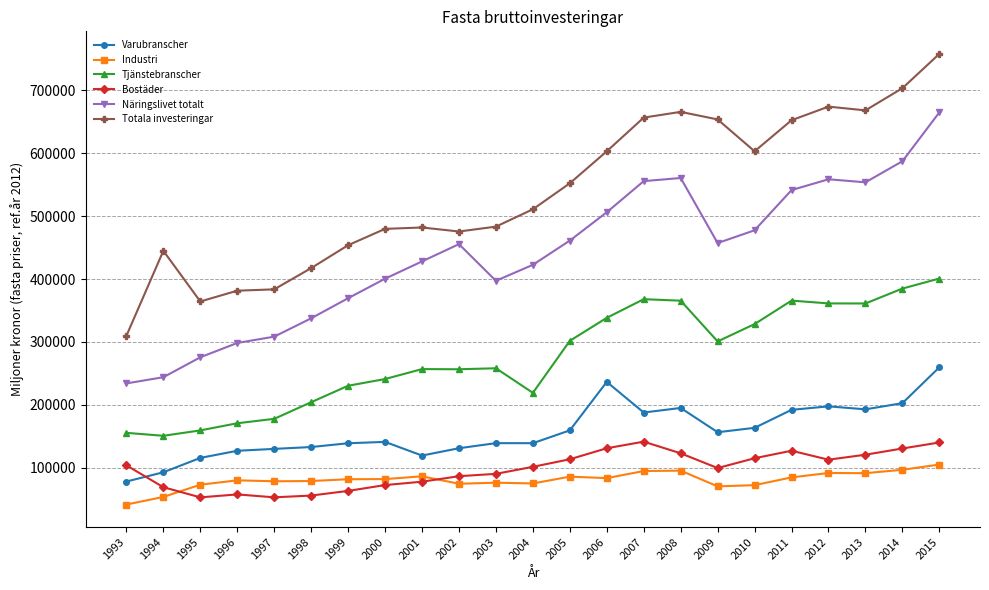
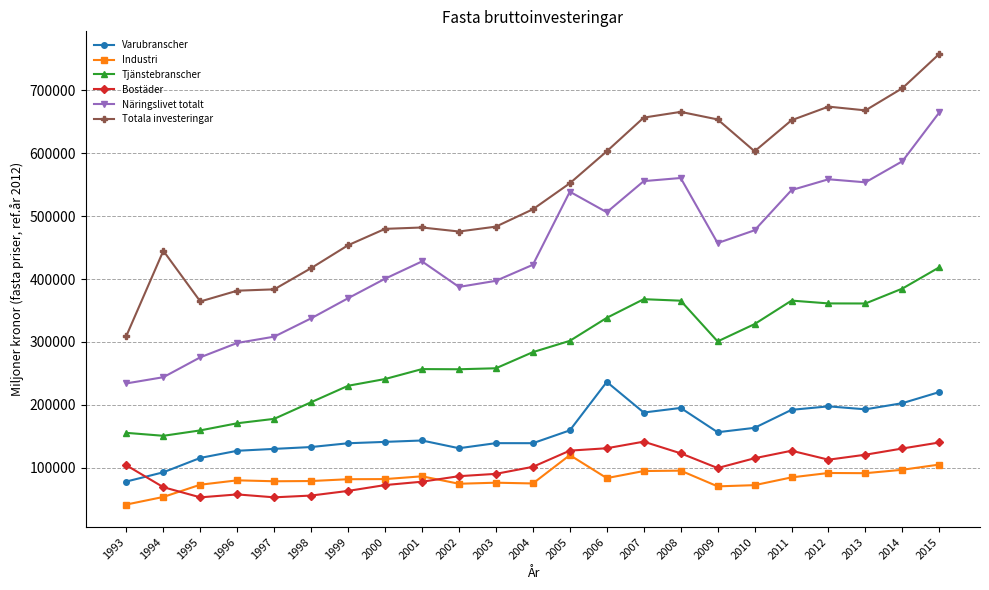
Varubranscher, 2001: 120000 -> 140000
Näringslivet totalt, 2002: 460000 -> 390000
Tjänstebranscher, 2004: 220000 -> 280000
Industri, 2005: 90000 -> 120000
Bostäder, 2005: 110000 -> 130000
Näringslivet totalt, 2005: 460000 -> 540000
Varubranscher, 2015: 260000 -> 220000
Tjänstebranscher, 2015: 400000 -> 420000
